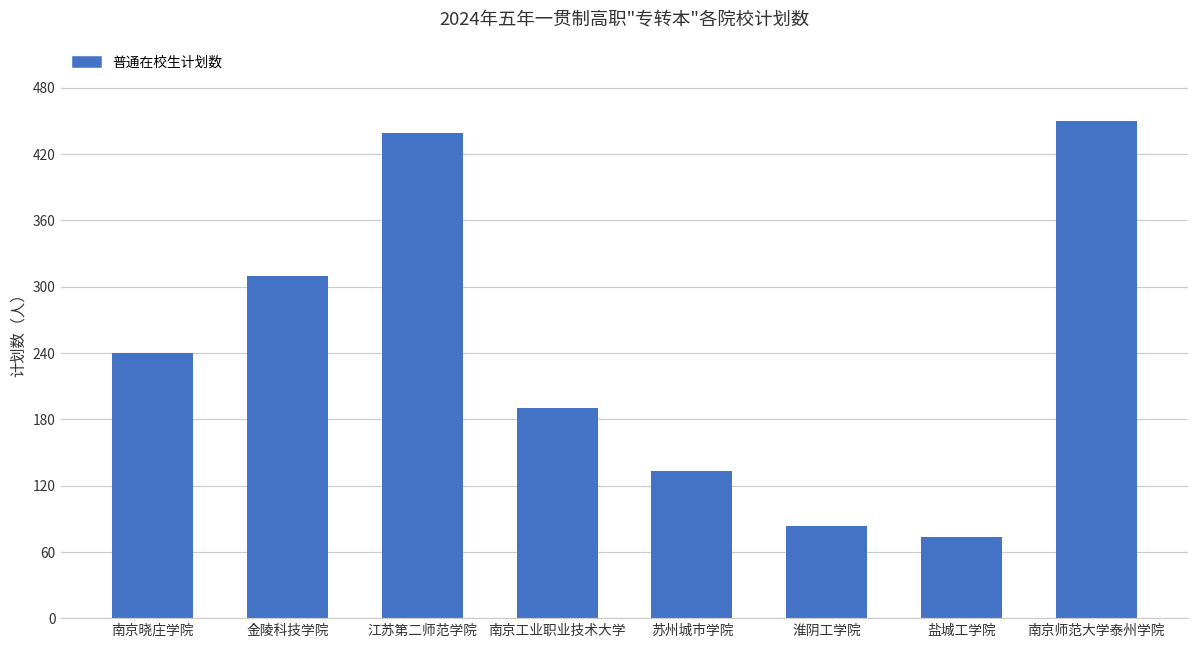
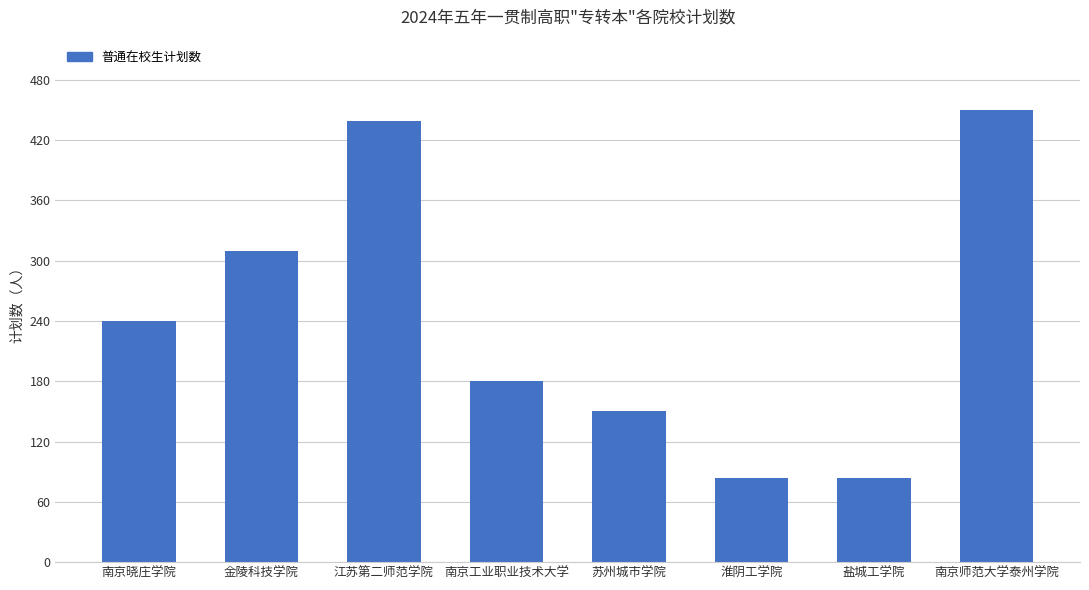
南京工业职业技术大学: 190 -> 180
苏州城市学院: 133 -> 150
盐城工学院: 74 -> 84
